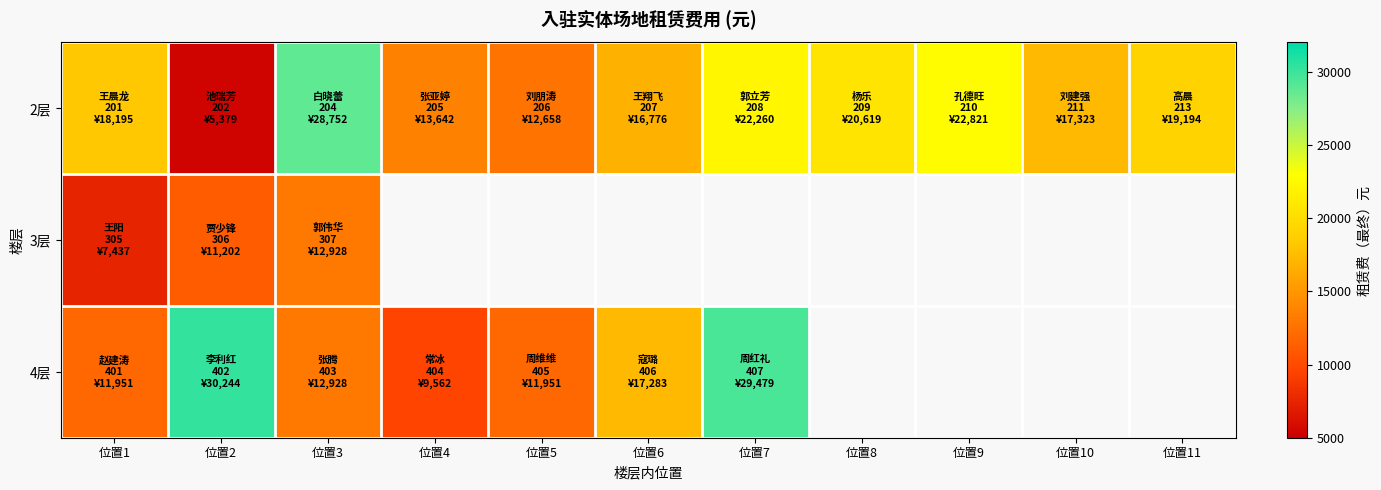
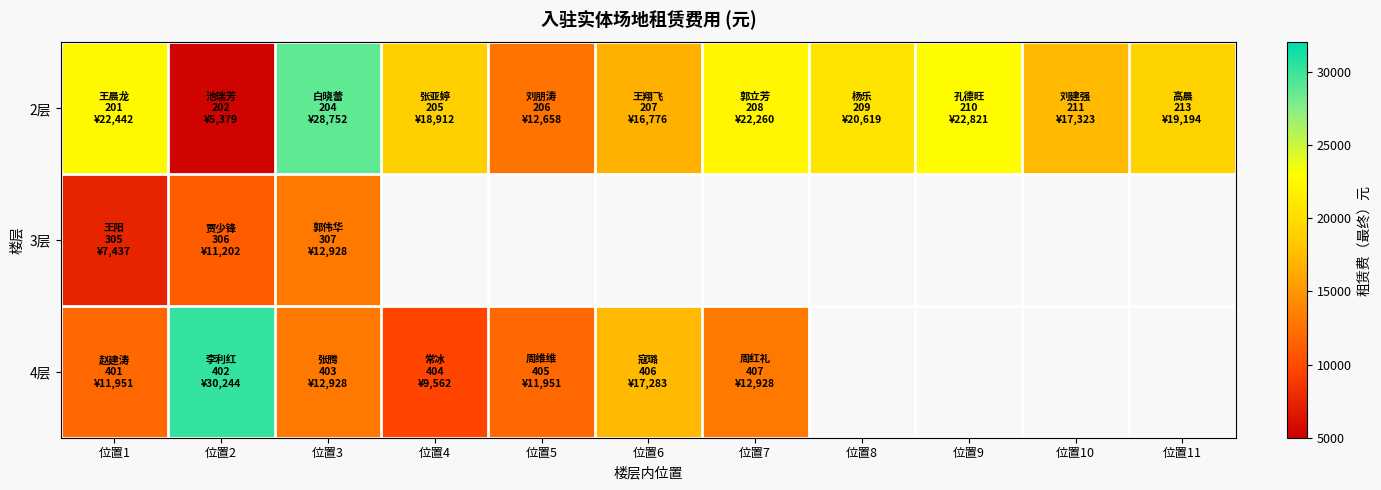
2层, 位置1: ¥18,195 -> ¥22,442
2层, 位置4: ¥13,642 -> ¥18,912
4层, 位置7: ¥29,479 -> ¥12,928
